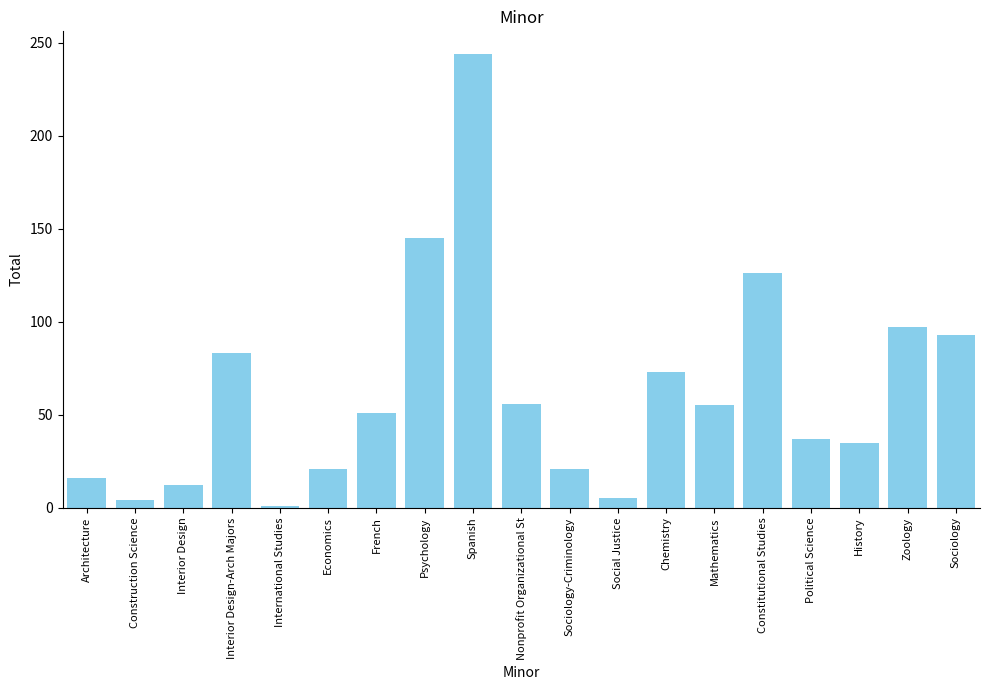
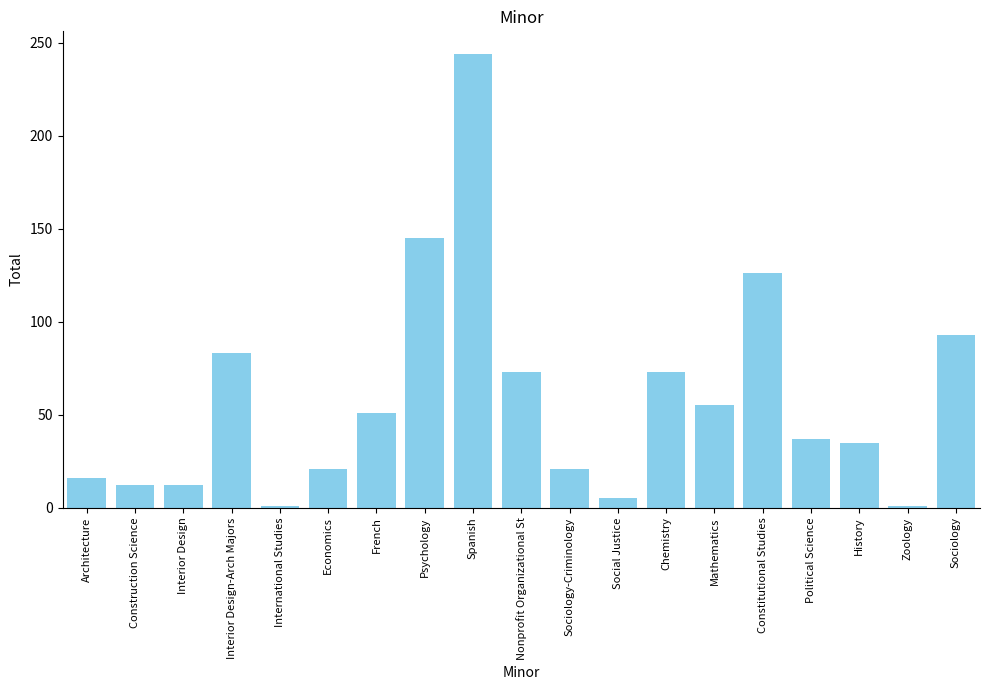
Construction Science: 4 -> 12
Nonprofit Organizational St: 56 -> 73
Zoology: 97 -> 1
